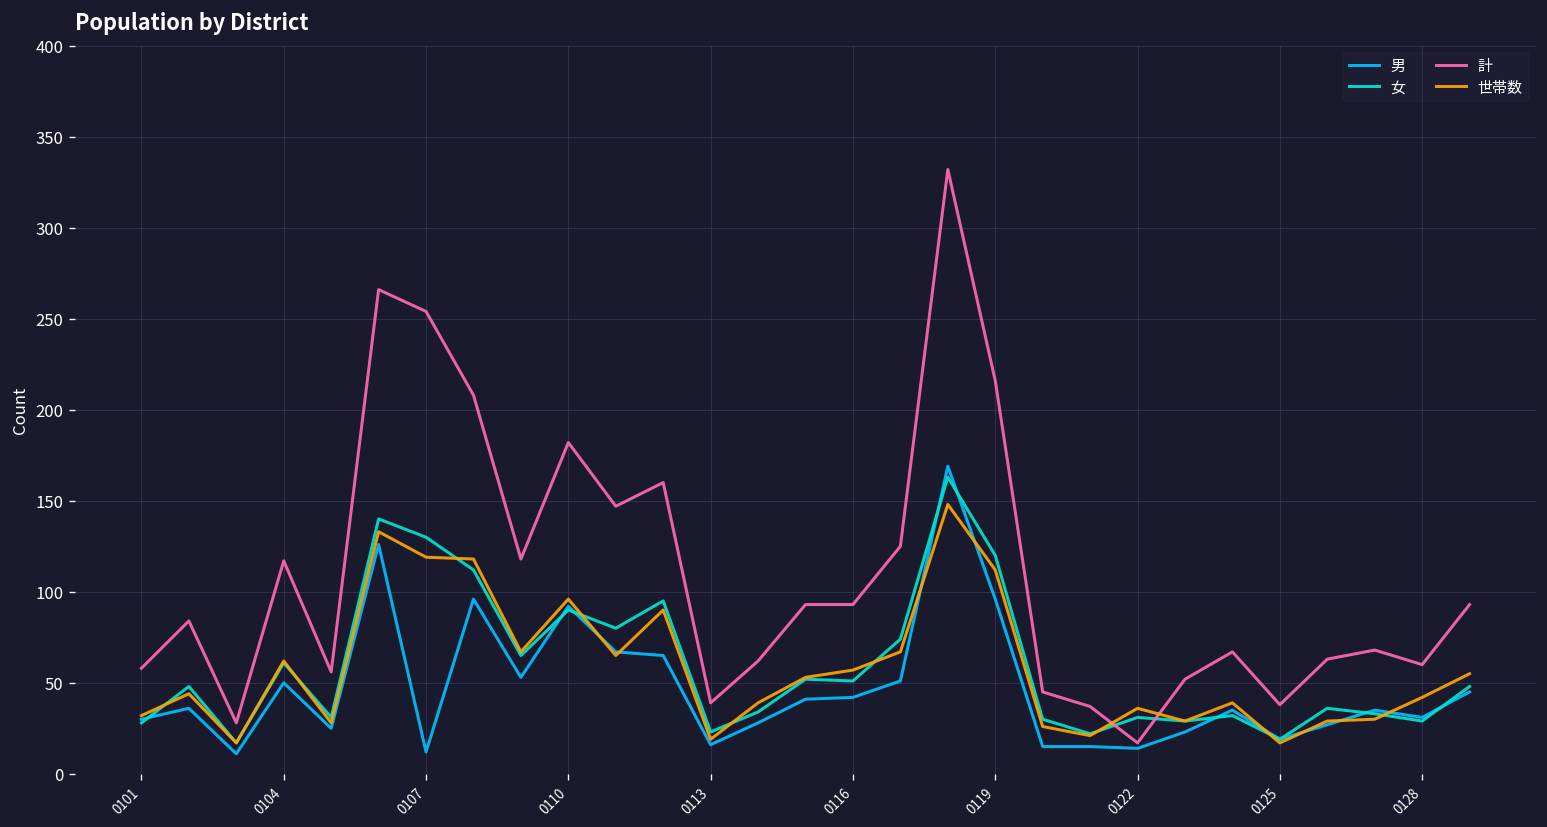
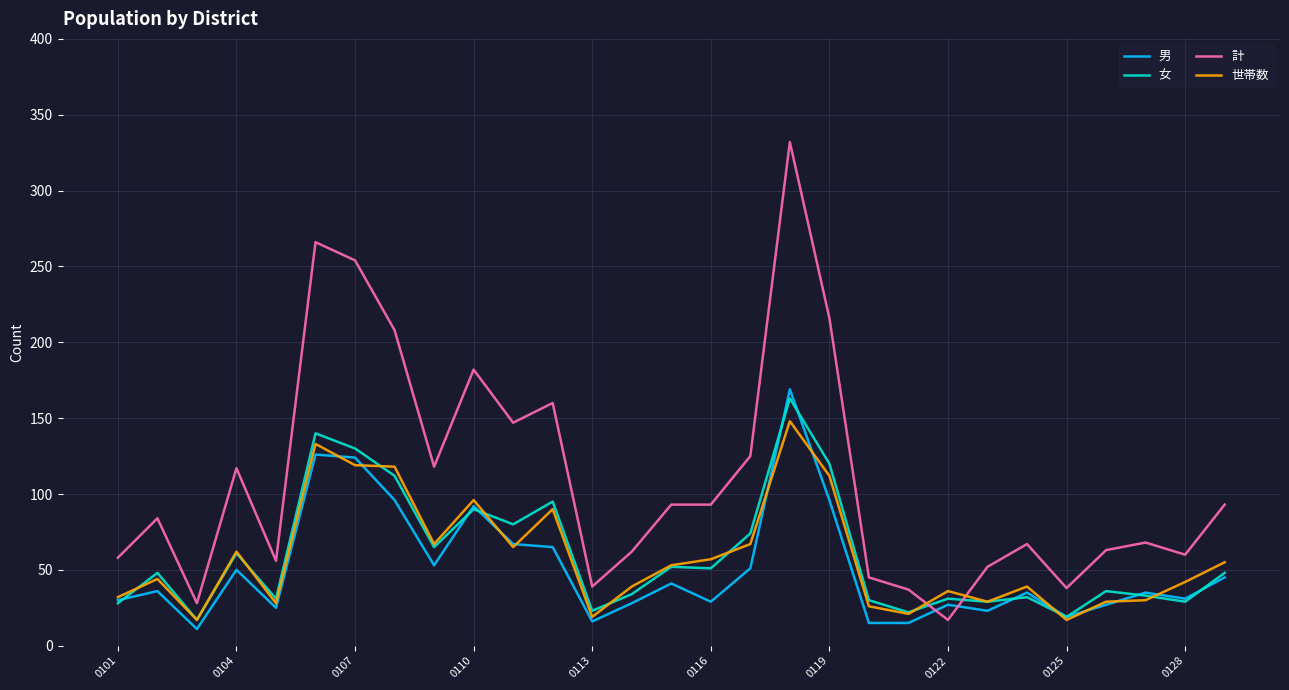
男, 0107: 12 -> 124
男, 0116: 42 -> 29
男, 0122: 14 -> 27
